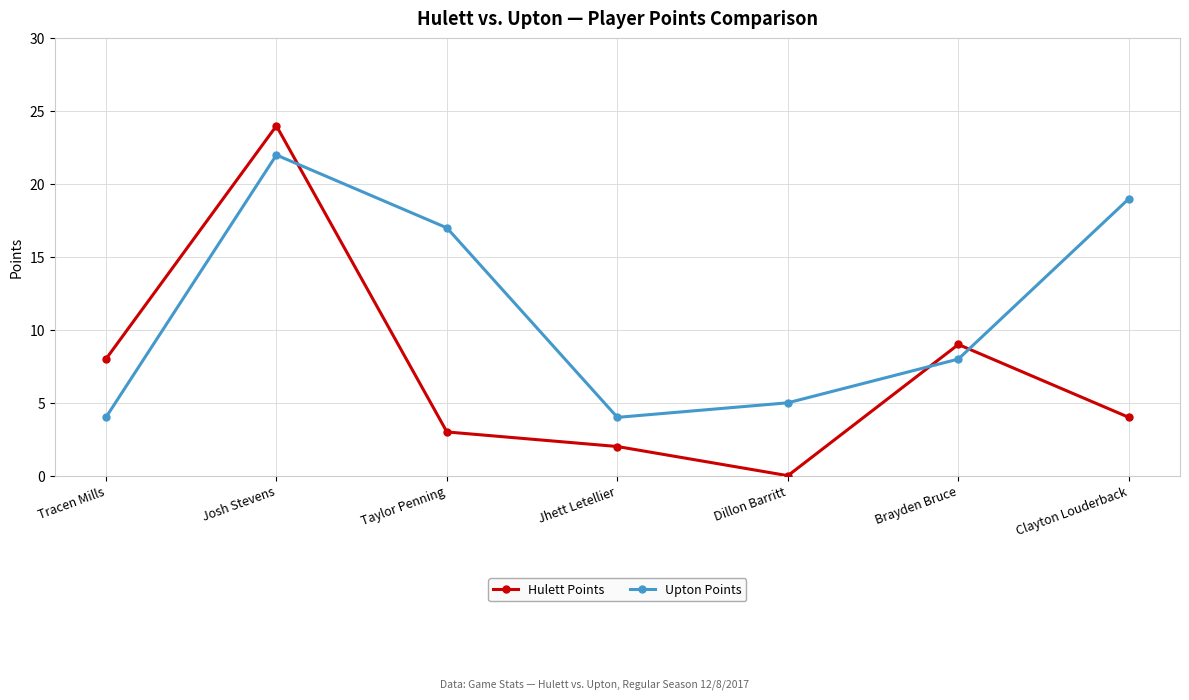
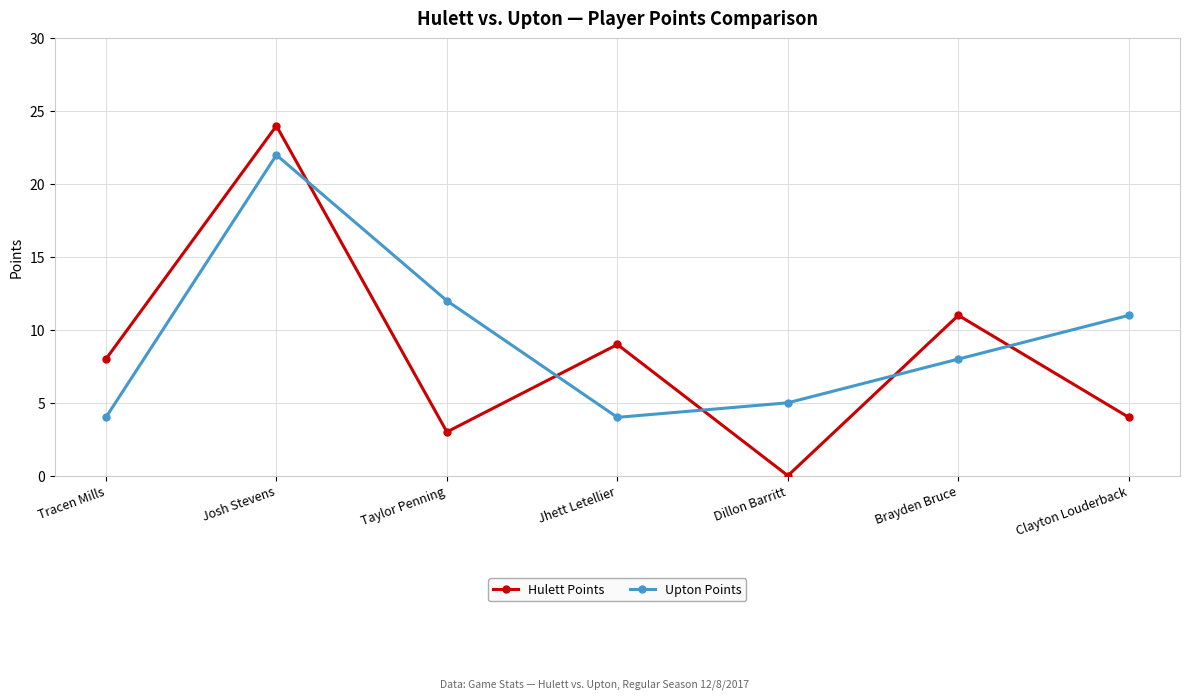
Upton Points, Taylor Penning: 17 -> 12
Hulett Points, Jhett Letellier: 2 -> 9
Hulett Points, Brayden Bruce: 9 -> 11
Upton Points, Clayton Louderback: 19 -> 11
